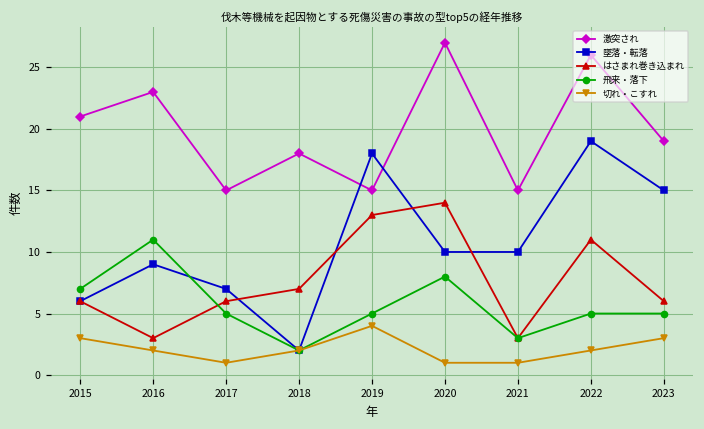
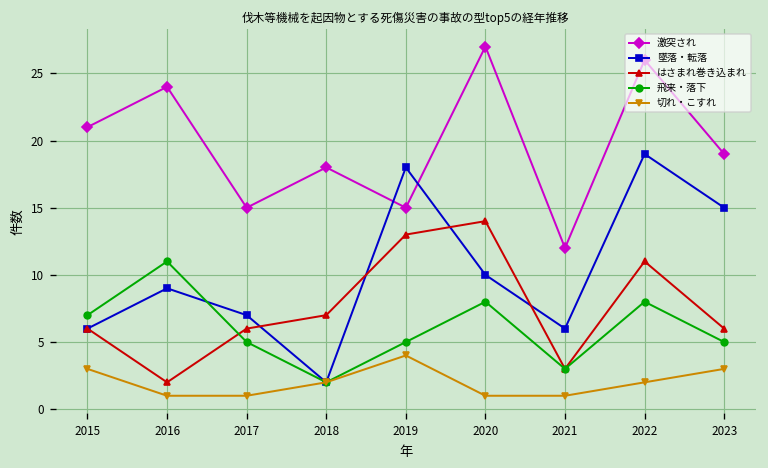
激突され, 2016: 23 -> 24
はさまれ巻き込まれ, 2016: 3 -> 2
切れ・こすれ, 2016: 2 -> 1
激突され, 2021: 15 -> 12
墜落・転落, 2021: 10 -> 6
飛来・落下, 2022: 5 -> 8
